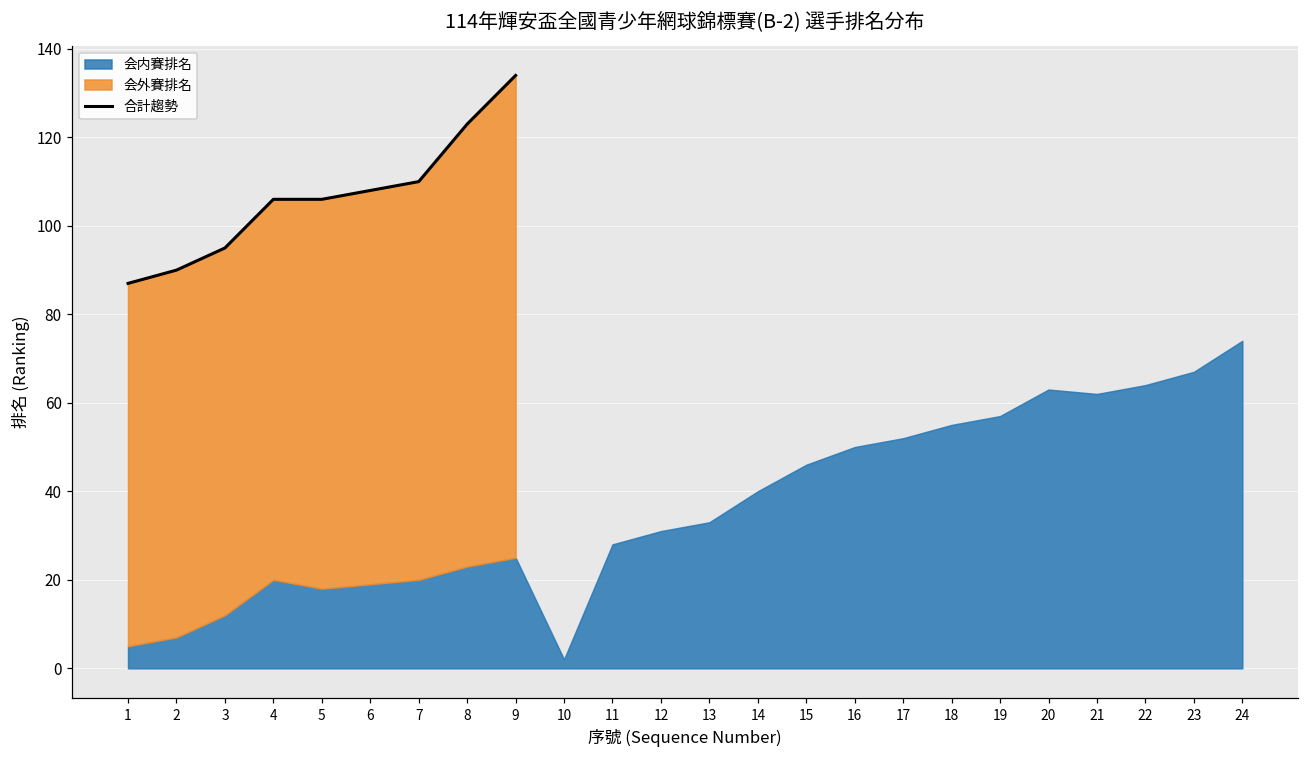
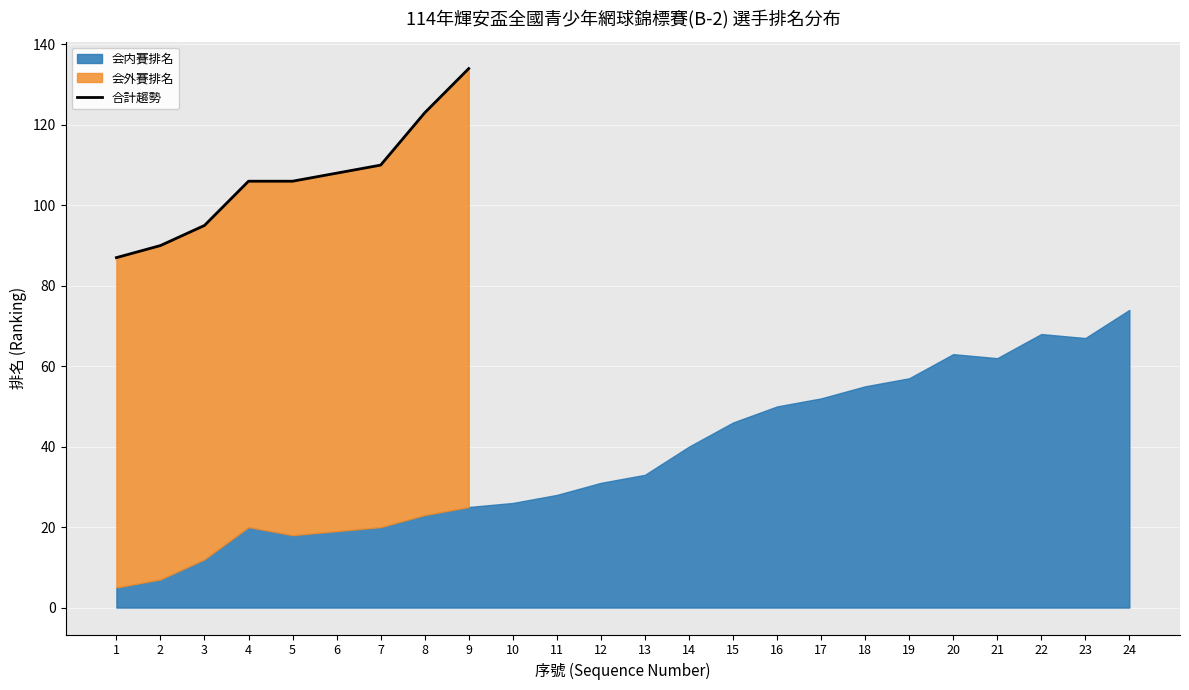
会内賽排名, 10: 2 -> 26
会内賽排名, 22: 64 -> 68
